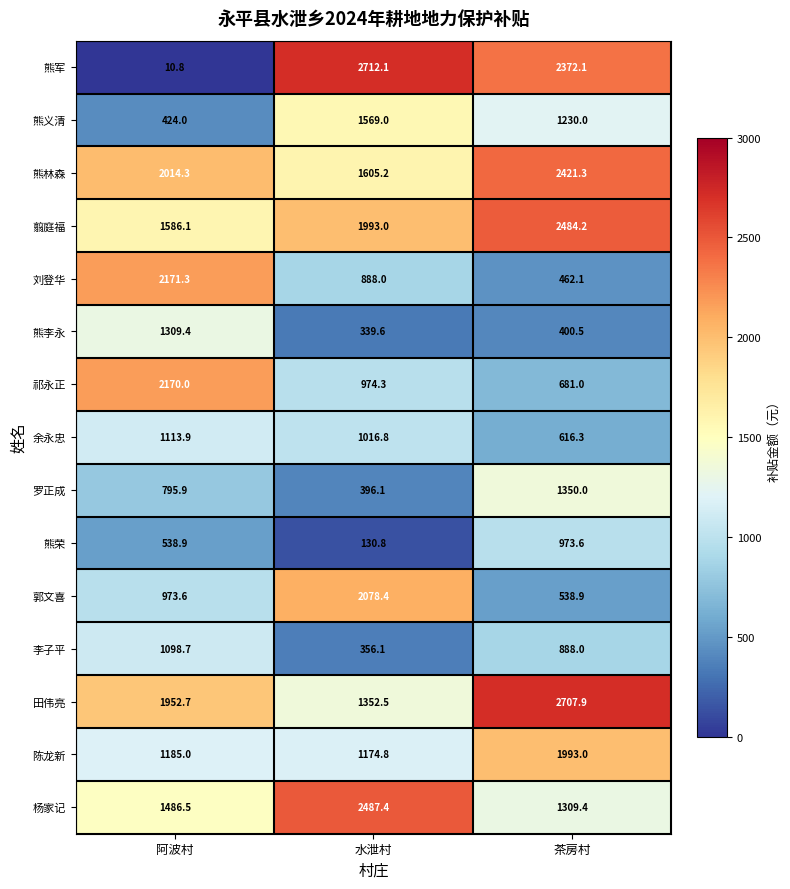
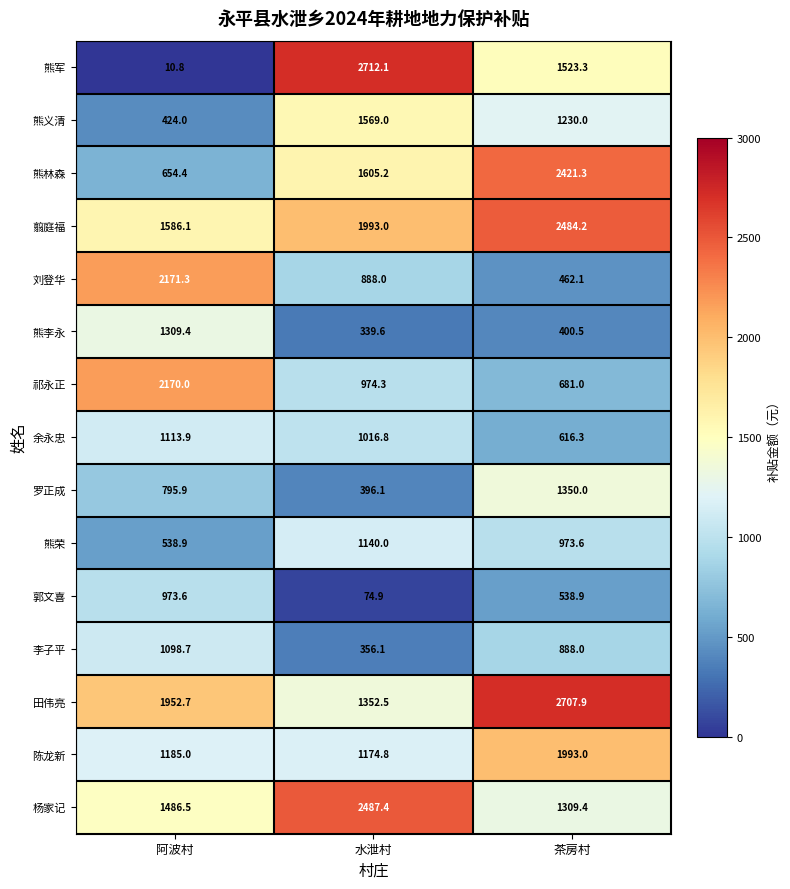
熊军, 茶房村: 2372.1 -> 1523.3
熊林森, 阿波村: 2014.3 -> 654.4
熊荣, 水泄村: 130.8 -> 1140.0
郭文喜, 水泄村: 2078.4 -> 74.9
